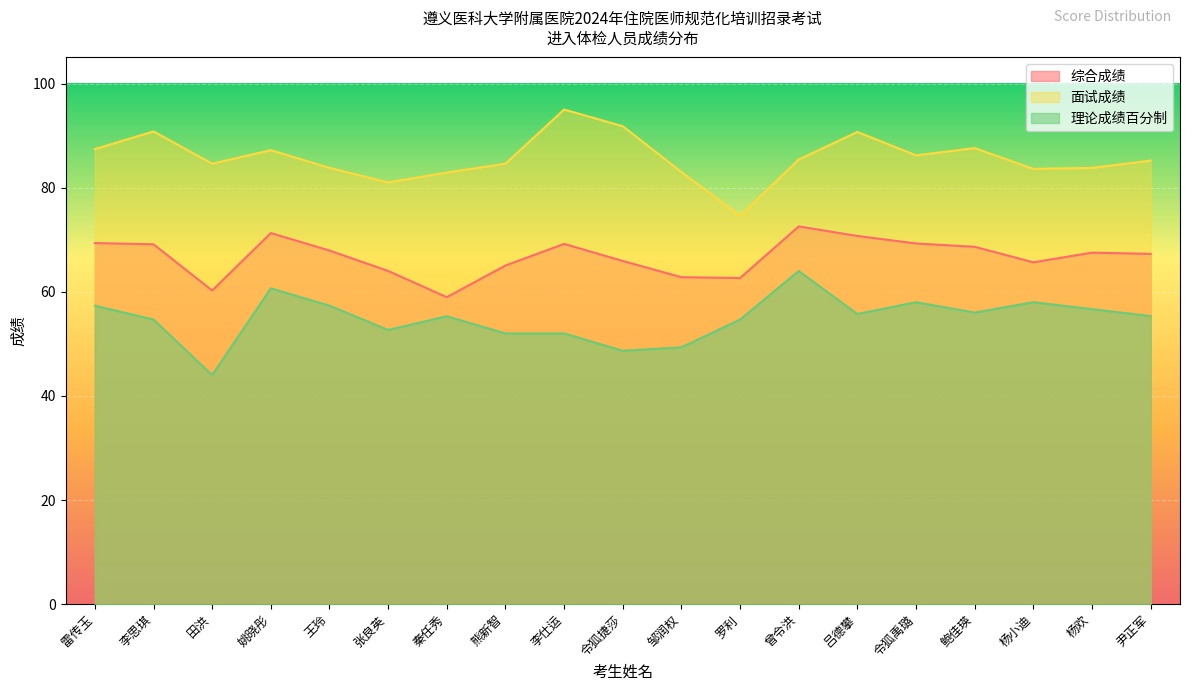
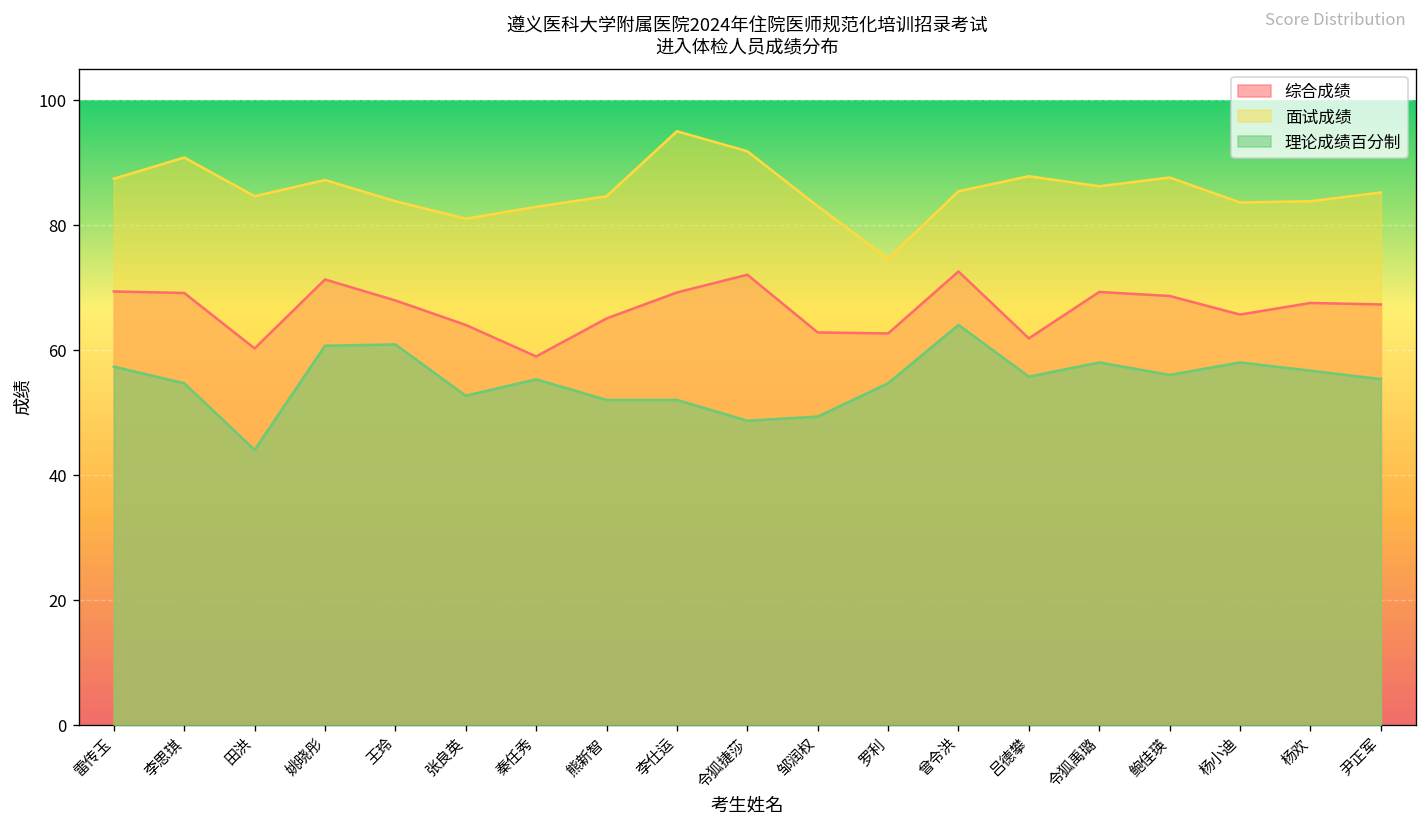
理论成绩百分制, 王玲: 57 -> 61
综合成绩, 令狐捷莎: 66 -> 72
综合成绩, 吕德攀: 71 -> 62
面试成绩, 吕德攀: 91 -> 88
